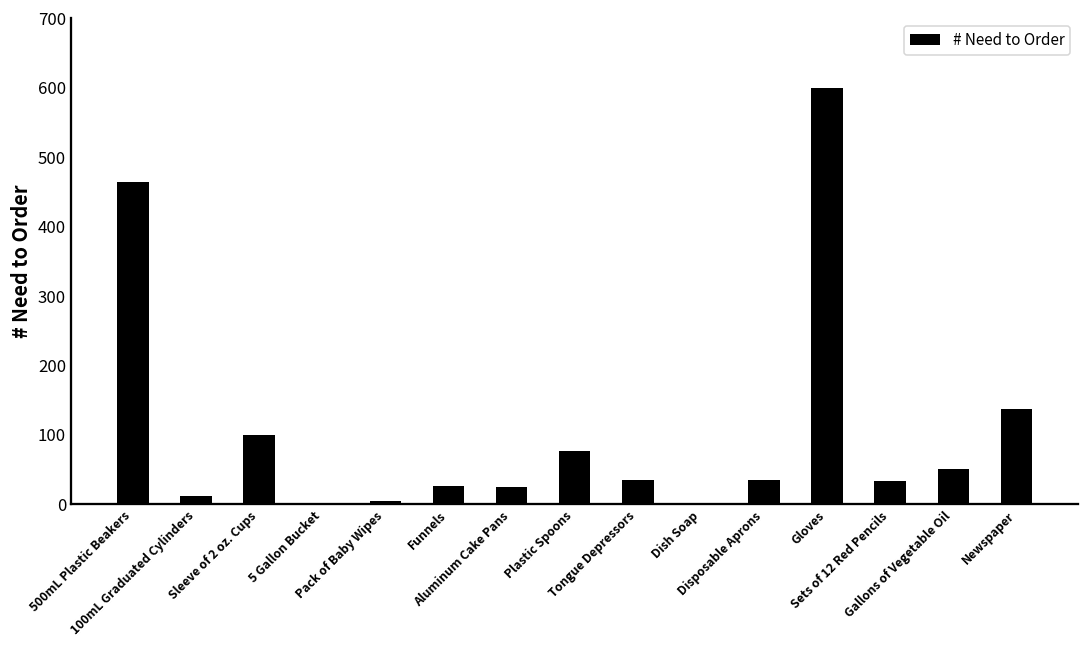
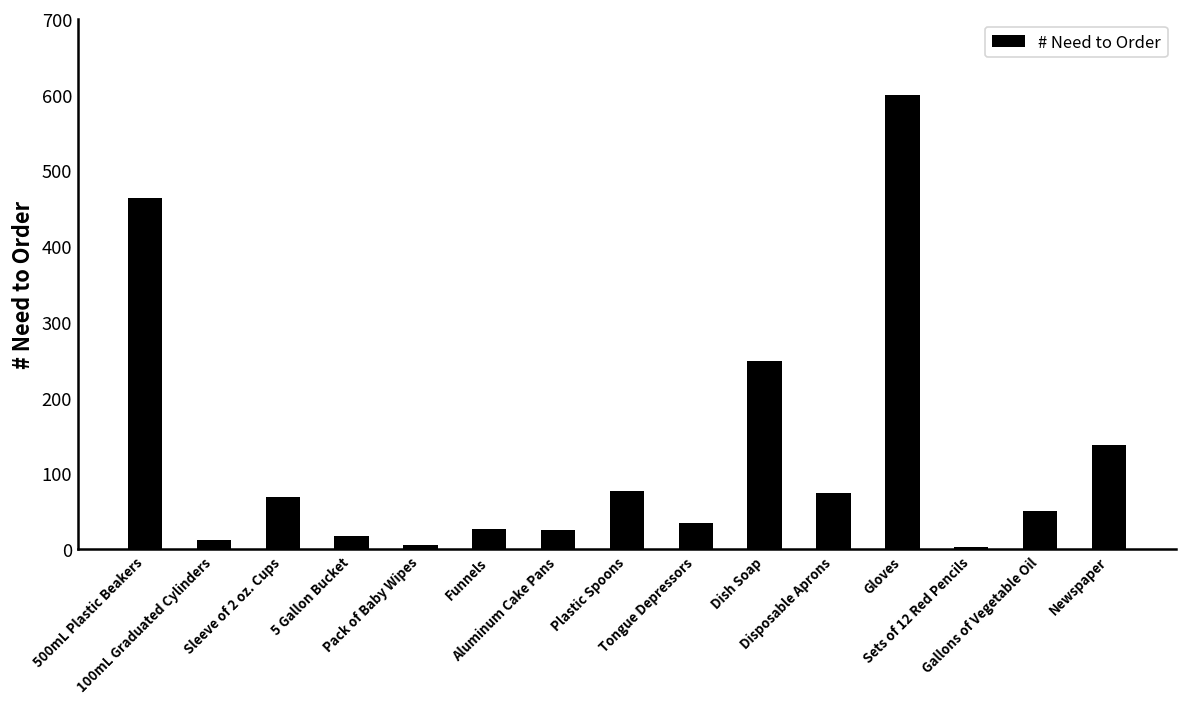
Sleeve of 2 oz. Cups: 100 -> 70
5 Gallon Bucket: 0 -> 20
Dish Soap: 0 -> 250
Disposable Aprons: 40 -> 70
Sets of 12 Red Pencils: 30 -> 0
